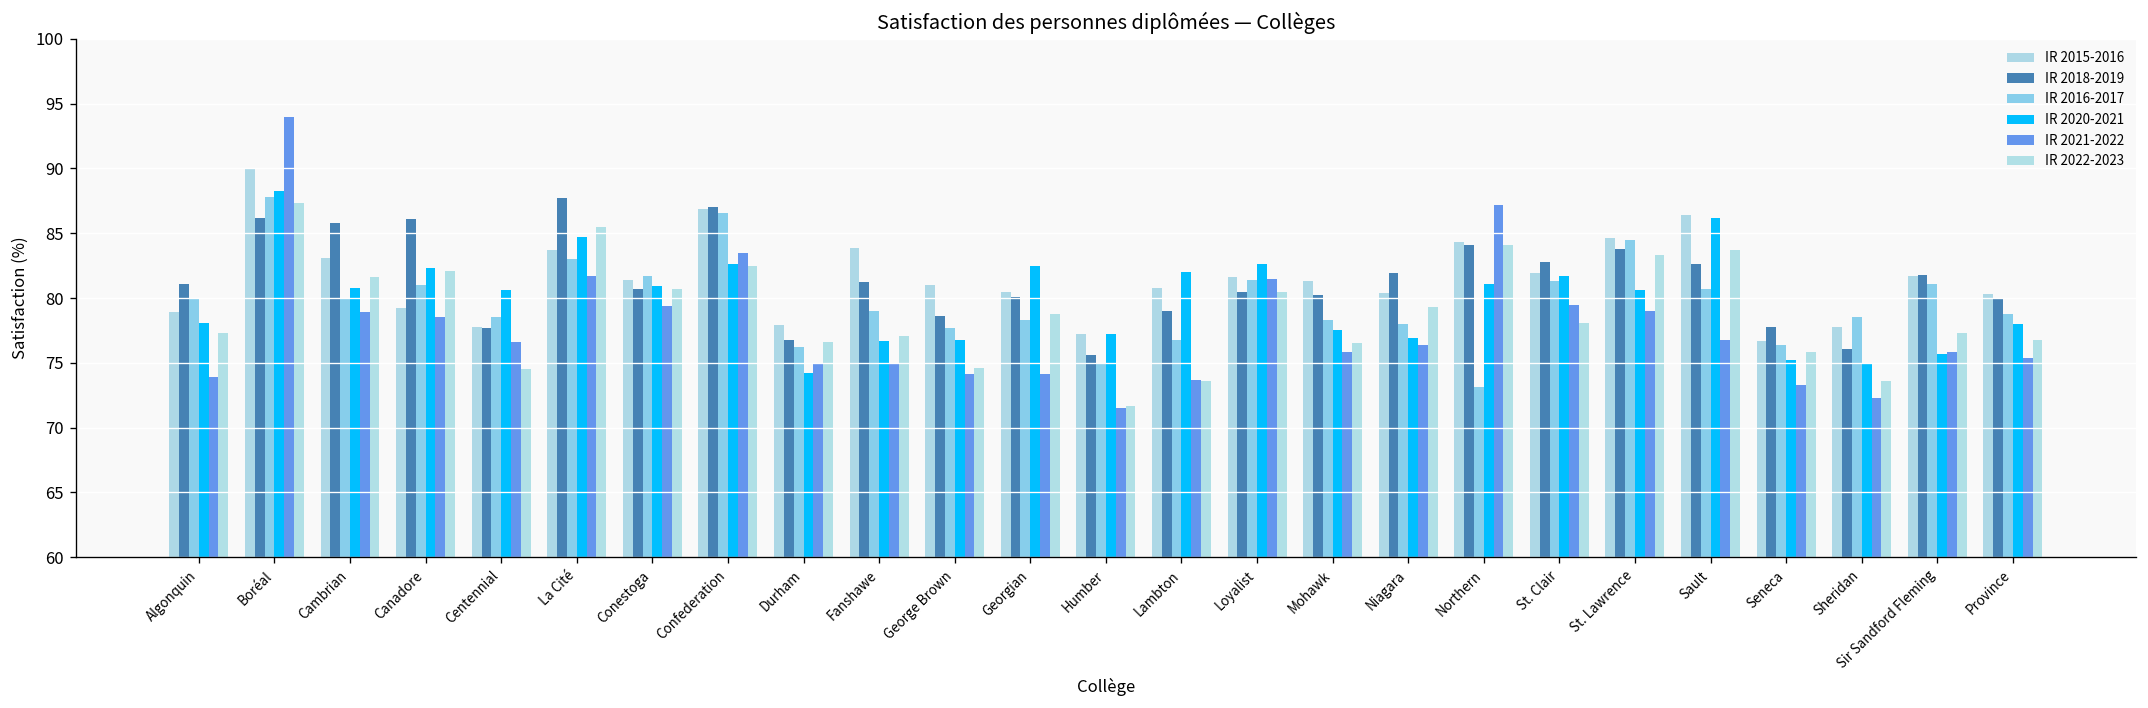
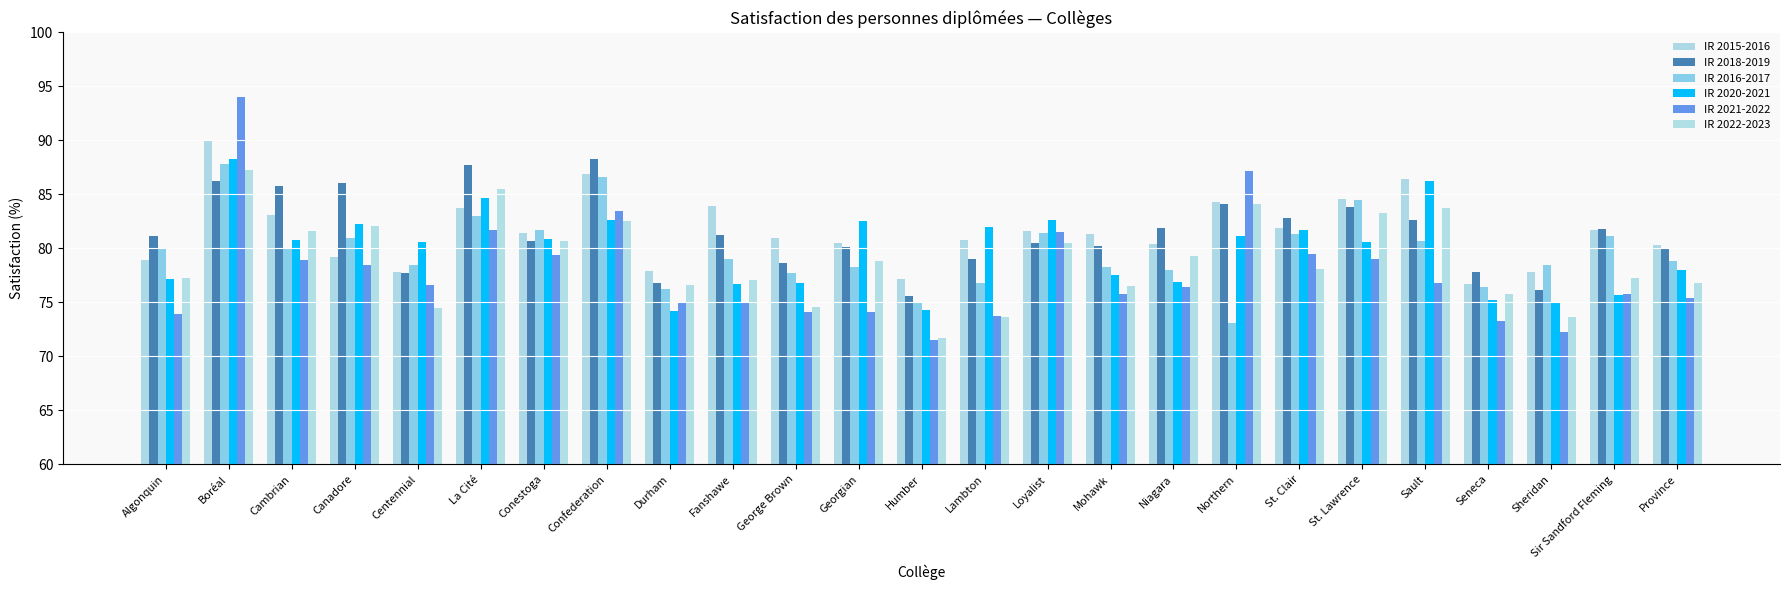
IR 2020-2021, Algonquin: 78.1 -> 77.2
IR 2018-2019, Confederation: 87.0 -> 88.3
IR 2020-2021, Humber: 77.2 -> 74.3
